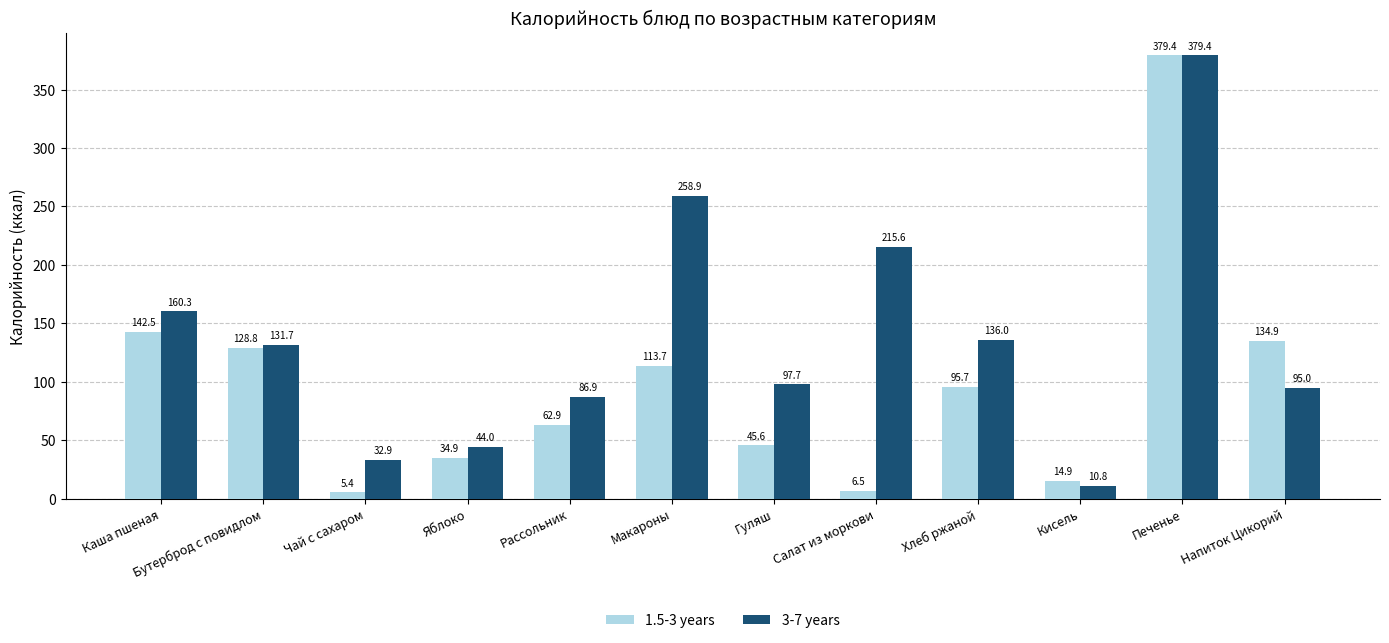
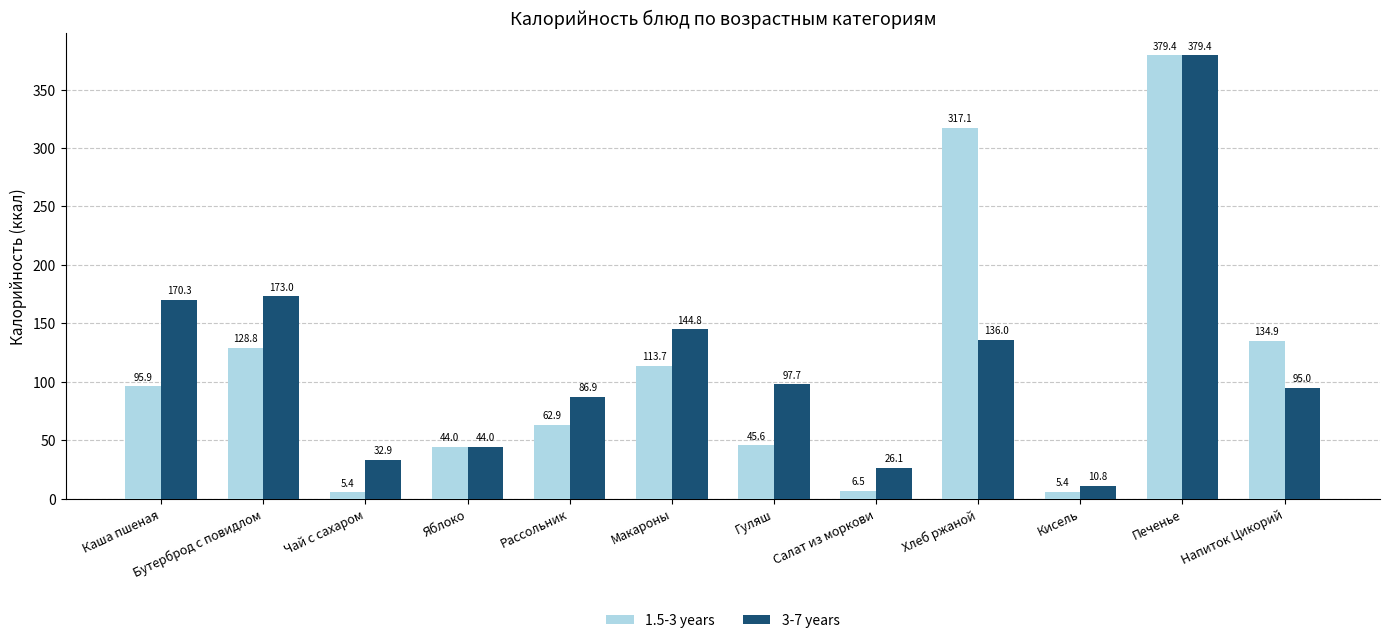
1.5-3 years, Каша пшеная: 142.5 -> 95.9
3-7 years, Каша пшеная: 160.3 -> 170.3
3-7 years, Бутерброд с повидлом: 131.7 -> 173.0
1.5-3 years, Яблоко: 34.9 -> 44.0
3-7 years, Макароны: 258.9 -> 144.8
3-7 years, Салат из моркови: 215.6 -> 26.1
1.5-3 years, Хлеб ржаной: 95.7 -> 317.1
1.5-3 years, Кисель: 14.9 -> 5.4
